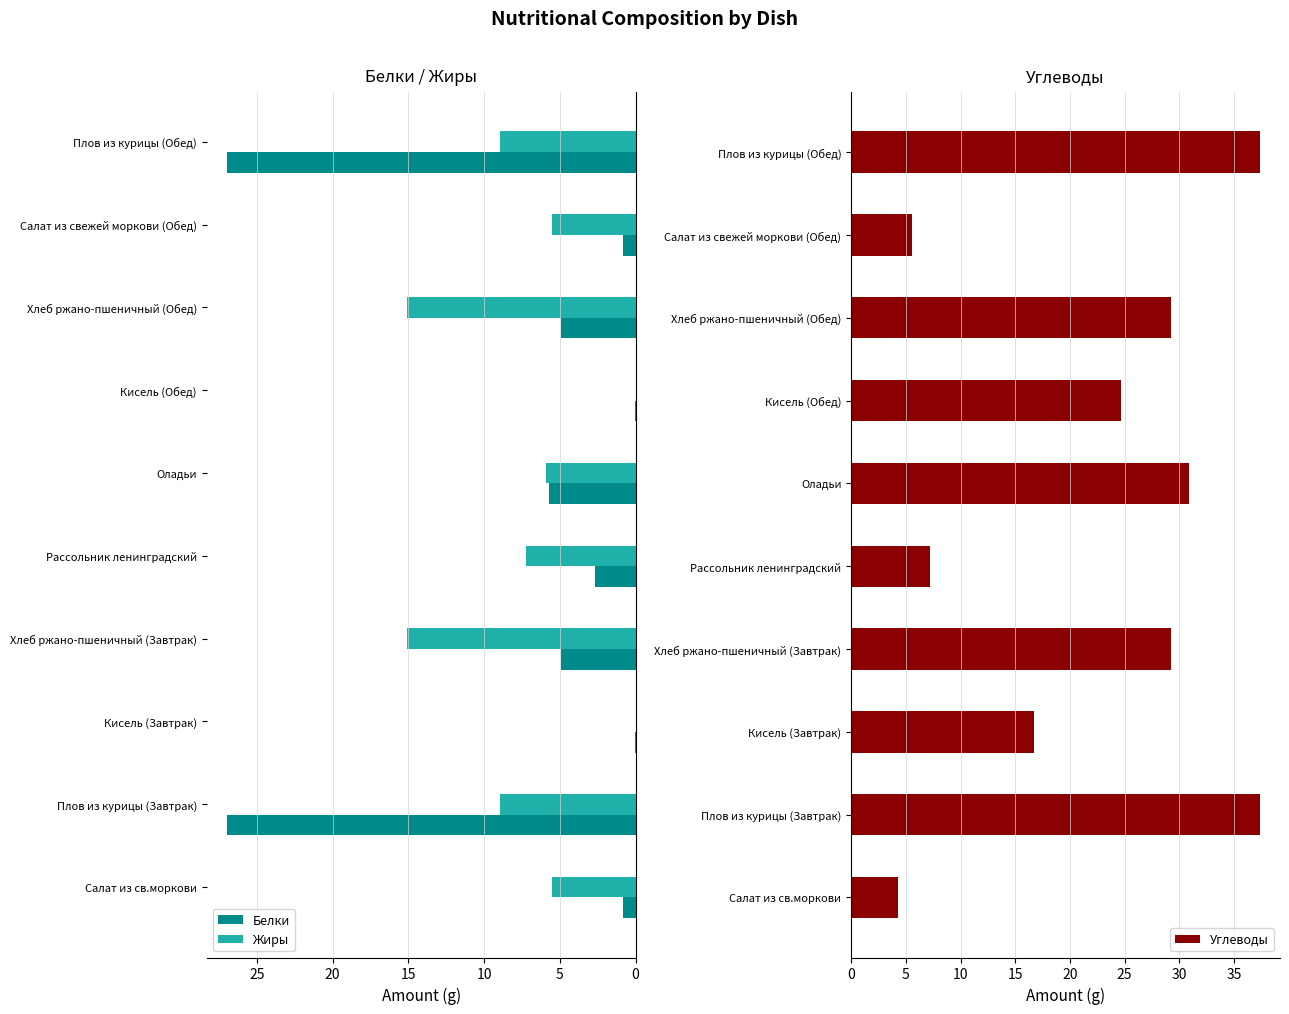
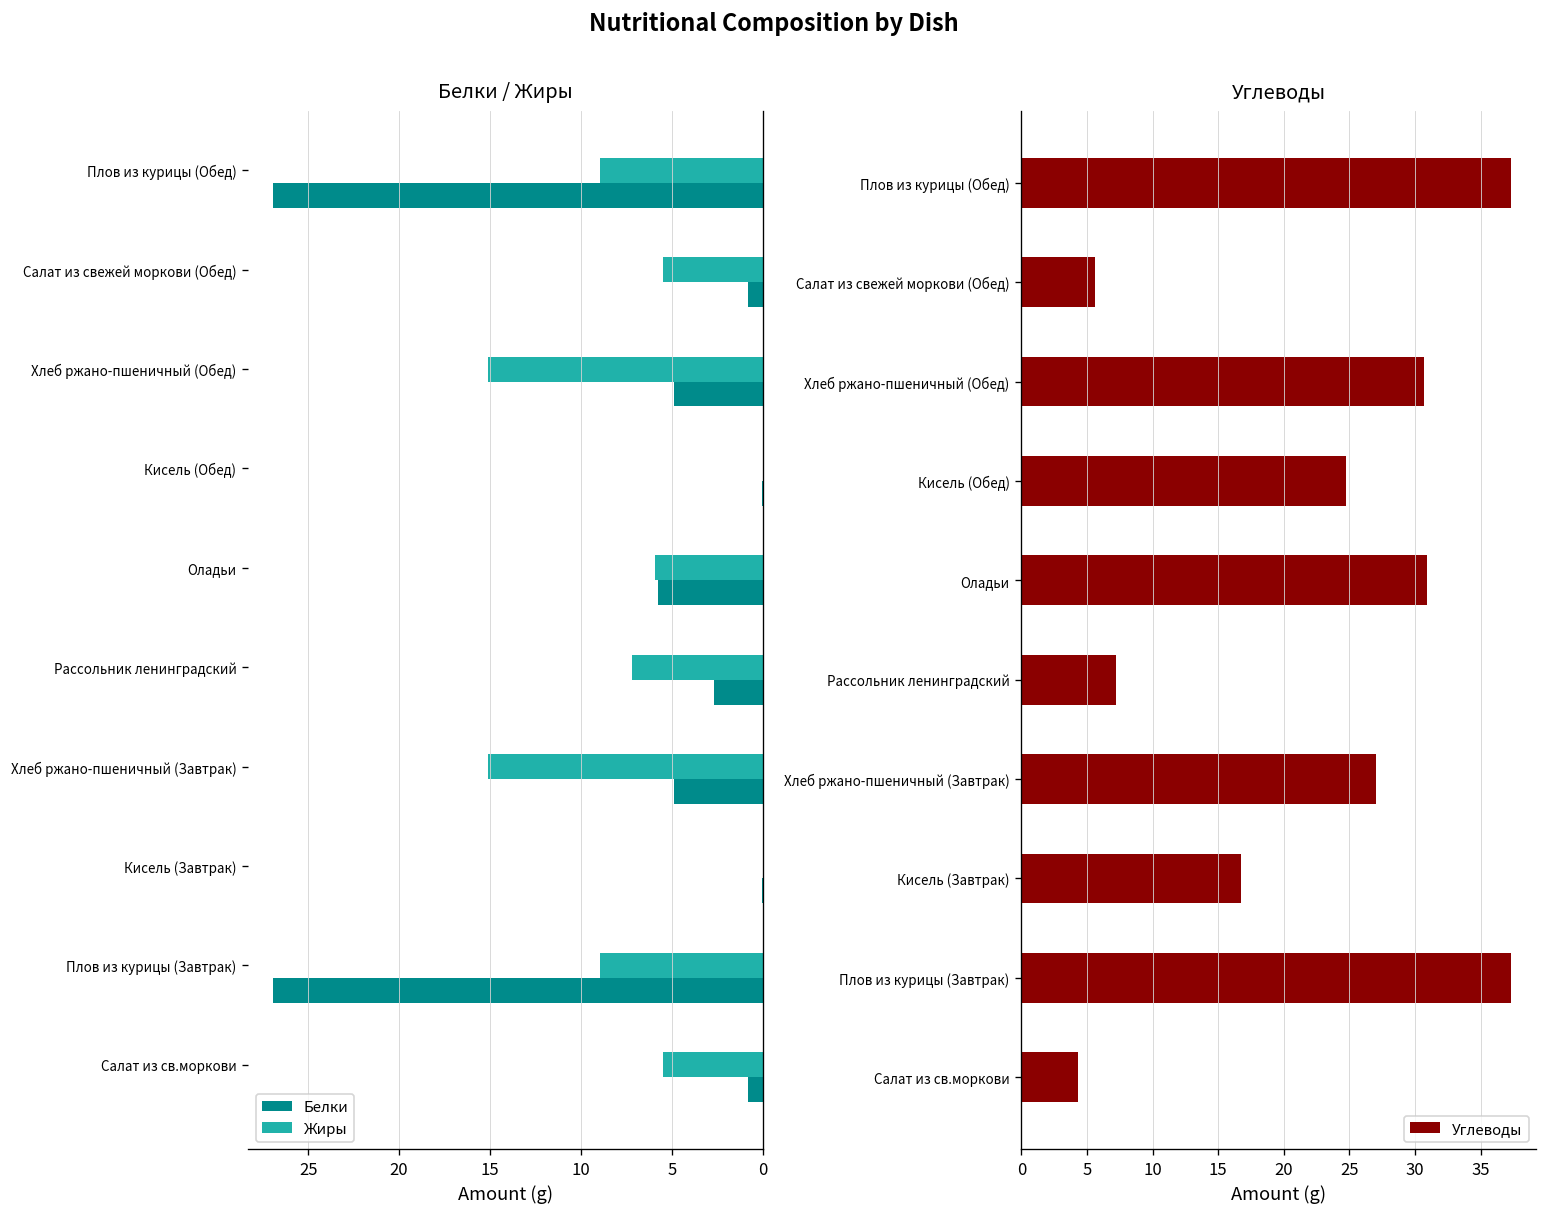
Углеводы, Хлеб ржано-пшеничный (Обед): 29.2 -> 30.7
Углеводы, Хлеб ржано-пшеничный (Завтрак): 29.2 -> 27.0
